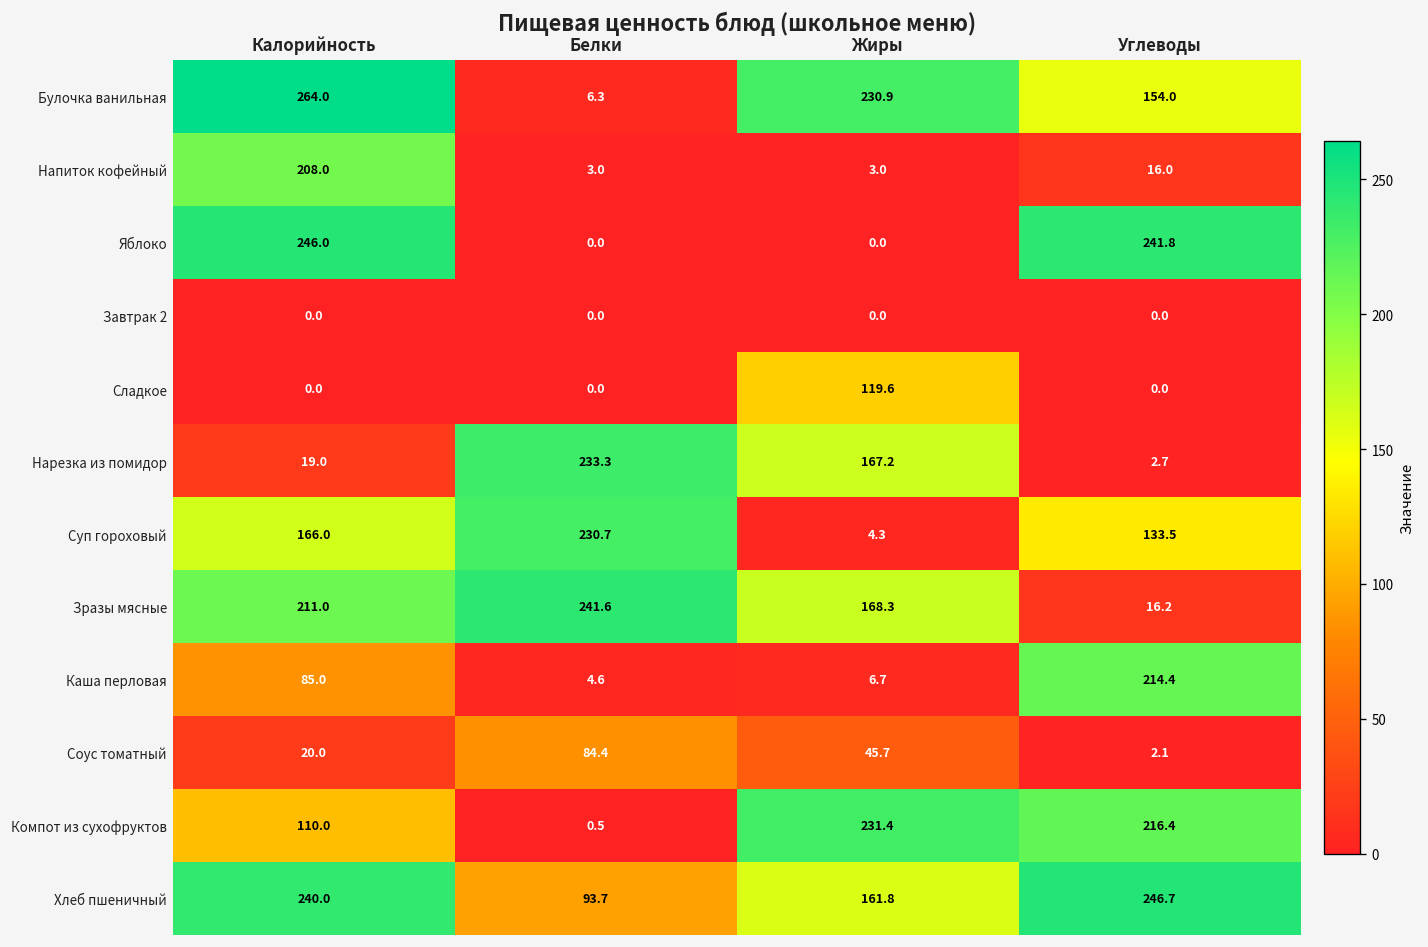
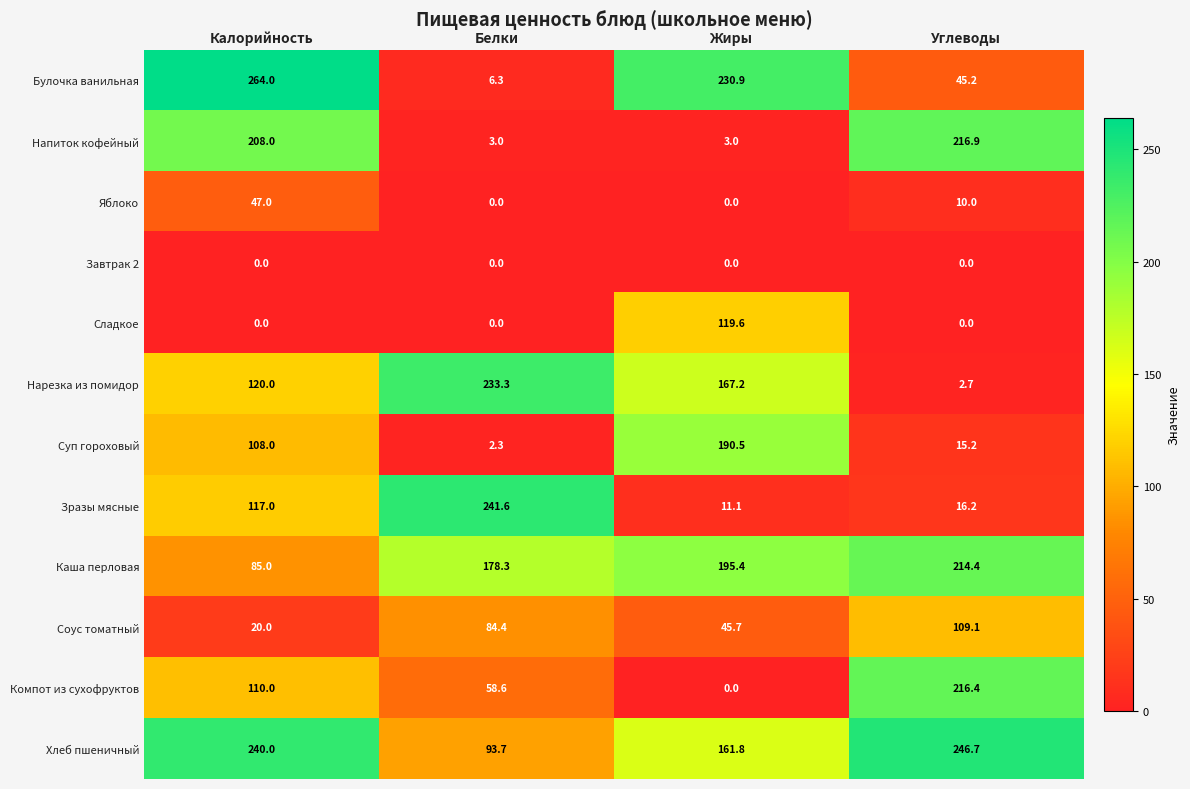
Булочка ванильная, Углеводы: 154.0 -> 45.2
Напиток кофейный, Углеводы: 16.0 -> 216.9
Яблоко, Калорийность: 246.0 -> 47.0
Яблоко, Углеводы: 241.8 -> 10.0
Нарезка из помидор, Калорийность: 19.0 -> 120.0
Суп гороховый, Калорийность: 166.0 -> 108.0
Суп гороховый, Белки: 230.7 -> 2.3
Суп гороховый, Жиры: 4.3 -> 190.5
Суп гороховый, Углеводы: 133.5 -> 15.2
Зразы мясные, Калорийность: 211.0 -> 117.0
Зразы мясные, Жиры: 168.3 -> 11.1
Каша перловая, Белки: 4.6 -> 178.3
Каша перловая, Жиры: 6.7 -> 195.4
Соус томатный, Углеводы: 2.1 -> 109.1
Компот из сухофруктов, Белки: 0.5 -> 58.6
Компот из сухофруктов, Жиры: 231.4 -> 0.0
